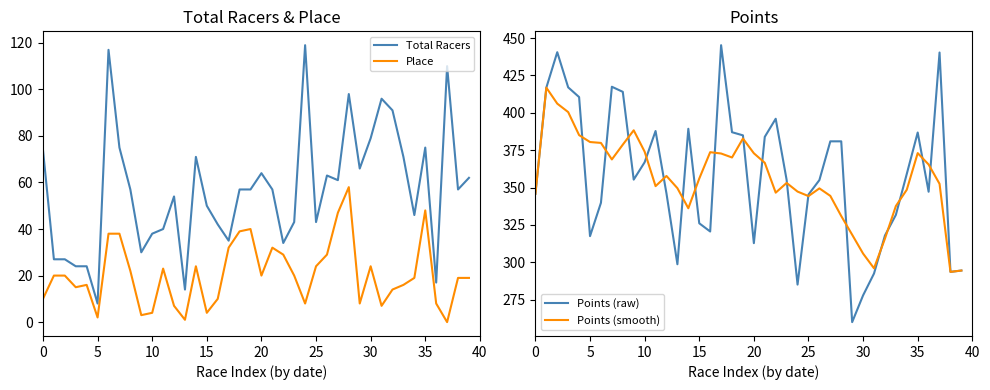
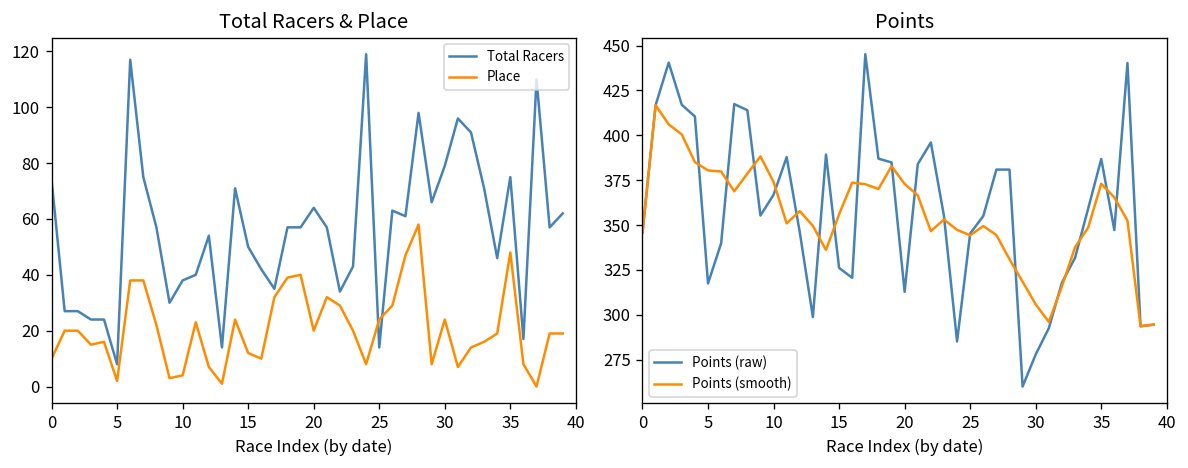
Total Racers & Place, Place, 15: 4 -> 12
Total Racers & Place, Total Racers, 25: 43 -> 14
